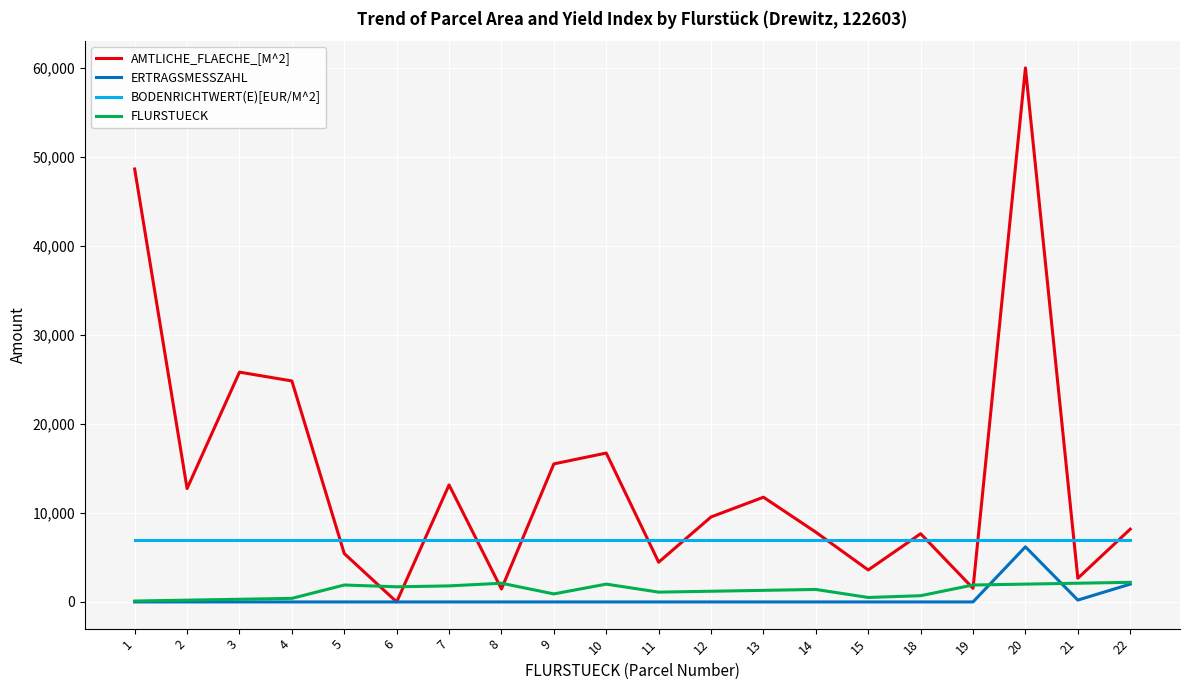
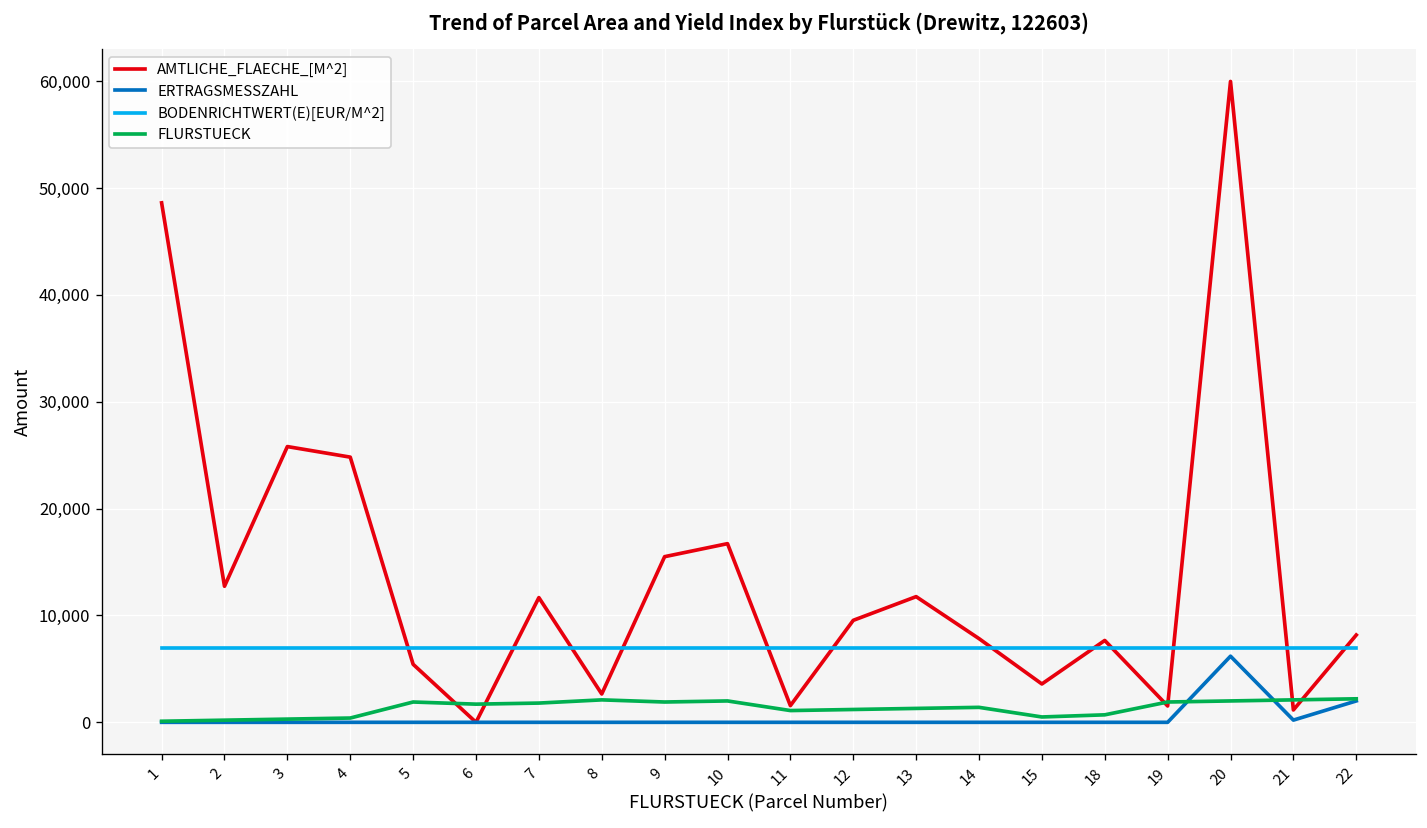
AMTLICHE_FLAECHE_[M^2], 7: 13,000 -> 12,000
AMTLICHE_FLAECHE_[M^2], 8: 1,000 -> 3,000
FLURSTUECK, 9: 1,000 -> 2,000
AMTLICHE_FLAECHE_[M^2], 11: 4,000 -> 2,000
AMTLICHE_FLAECHE_[M^2], 21: 3,000 -> 1,000
